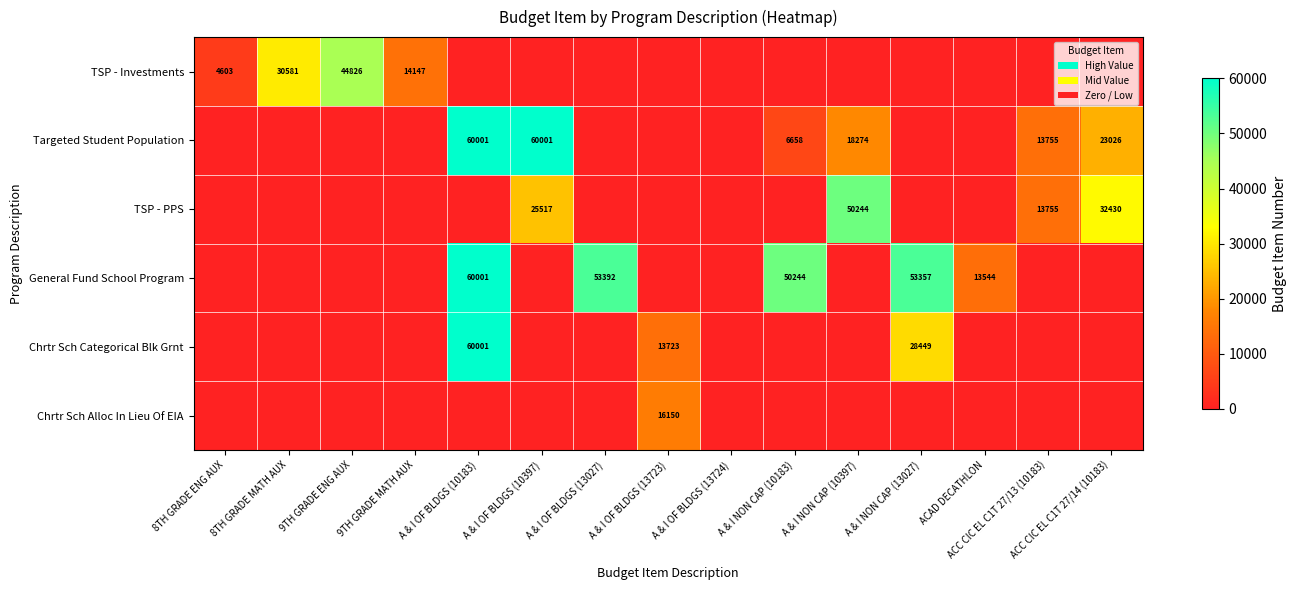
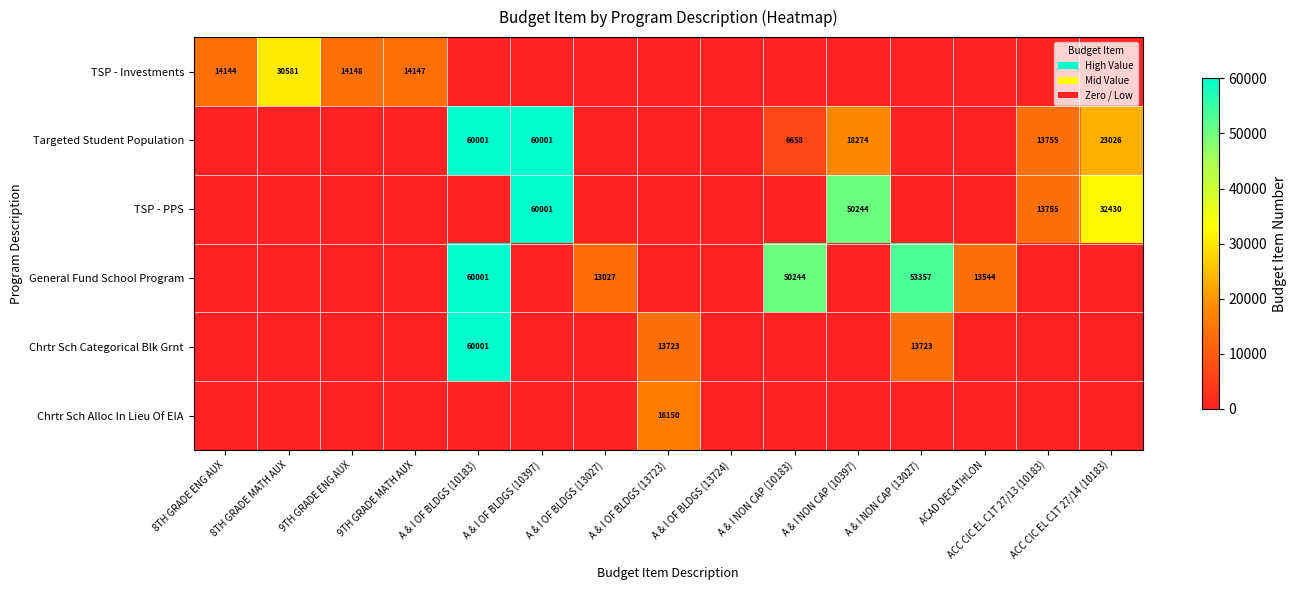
TSP - Investments, 8TH GRADE ENG AUX: 4603 -> 14144
TSP - Investments, 9TH GRADE ENG AUX: 44826 -> 14148
TSP - PPS, A & I OF BLDGS (10397): 25517 -> 60001
General Fund School Program, A & I OF BLDGS (13027): 53392 -> 13027
Chrtr Sch Categorical Blk Grnt, A & I NON CAP (13027): 28449 -> 13723
